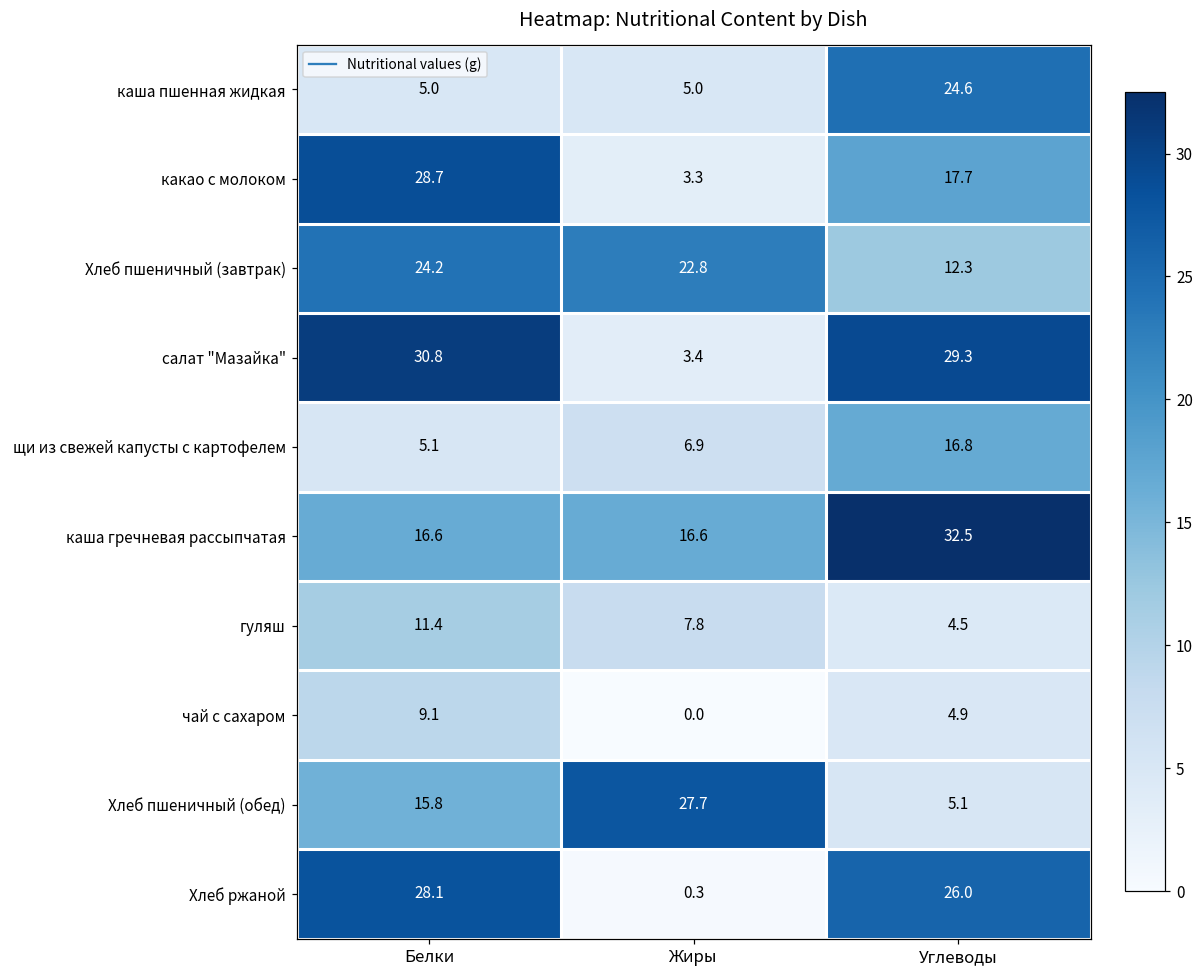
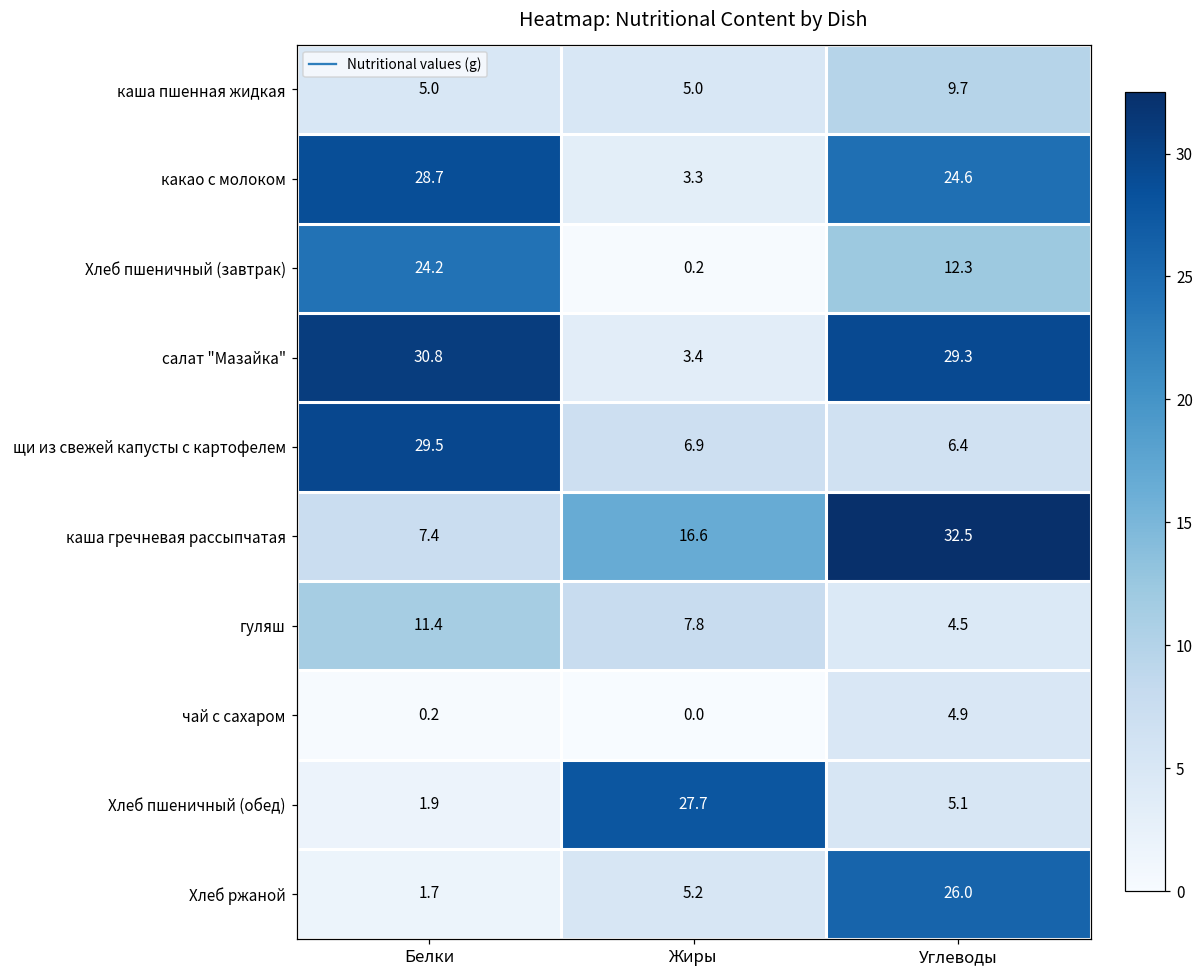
каша пшенная жидкая, Углеводы: 24.6 -> 9.7
какао с молоком, Углеводы: 17.7 -> 24.6
Хлеб пшеничный (завтрак), Жиры: 22.8 -> 0.2
щи из свежей капусты с картофелем, Белки: 5.1 -> 29.5
щи из свежей капусты с картофелем, Углеводы: 16.8 -> 6.4
каша гречневая рассыпчатая, Белки: 16.6 -> 7.4
чай с сахаром, Белки: 9.1 -> 0.2
Хлеб пшеничный (обед), Белки: 15.8 -> 1.9
Хлеб ржаной, Белки: 28.1 -> 1.7
Хлеб ржаной, Жиры: 0.3 -> 5.2
